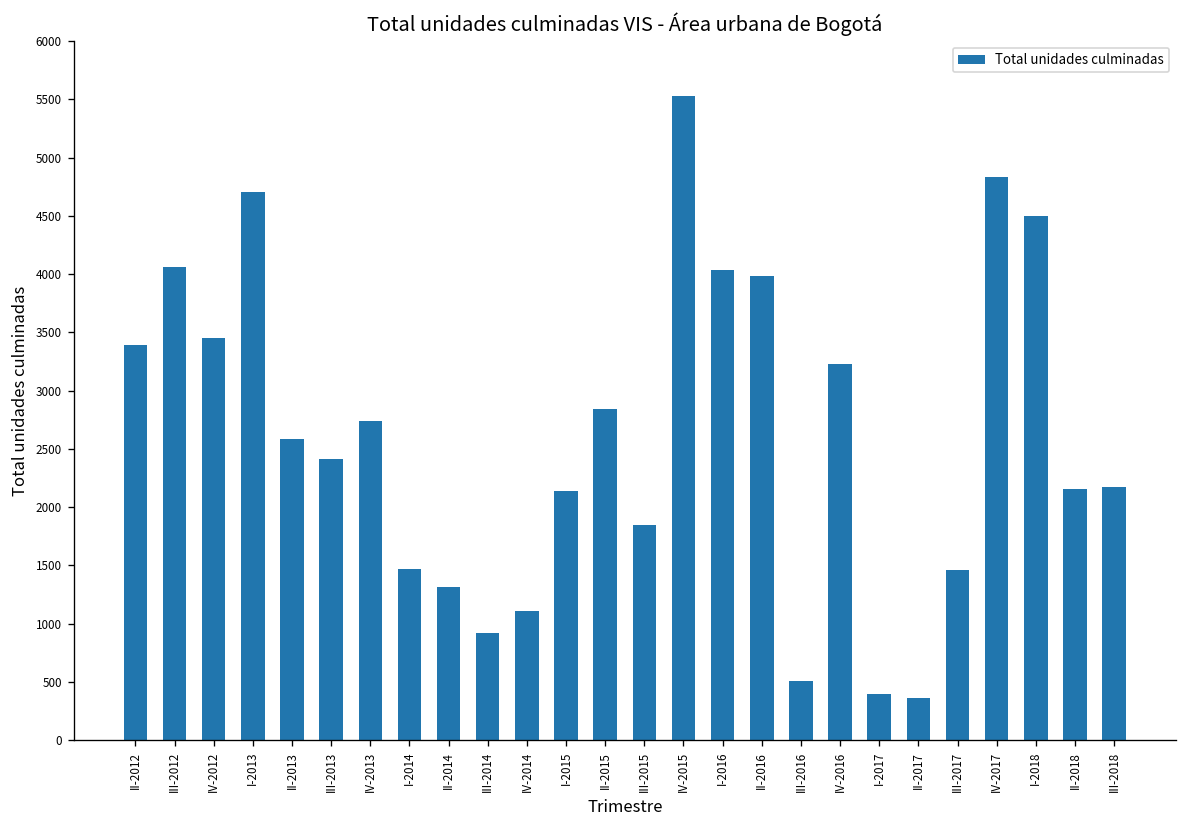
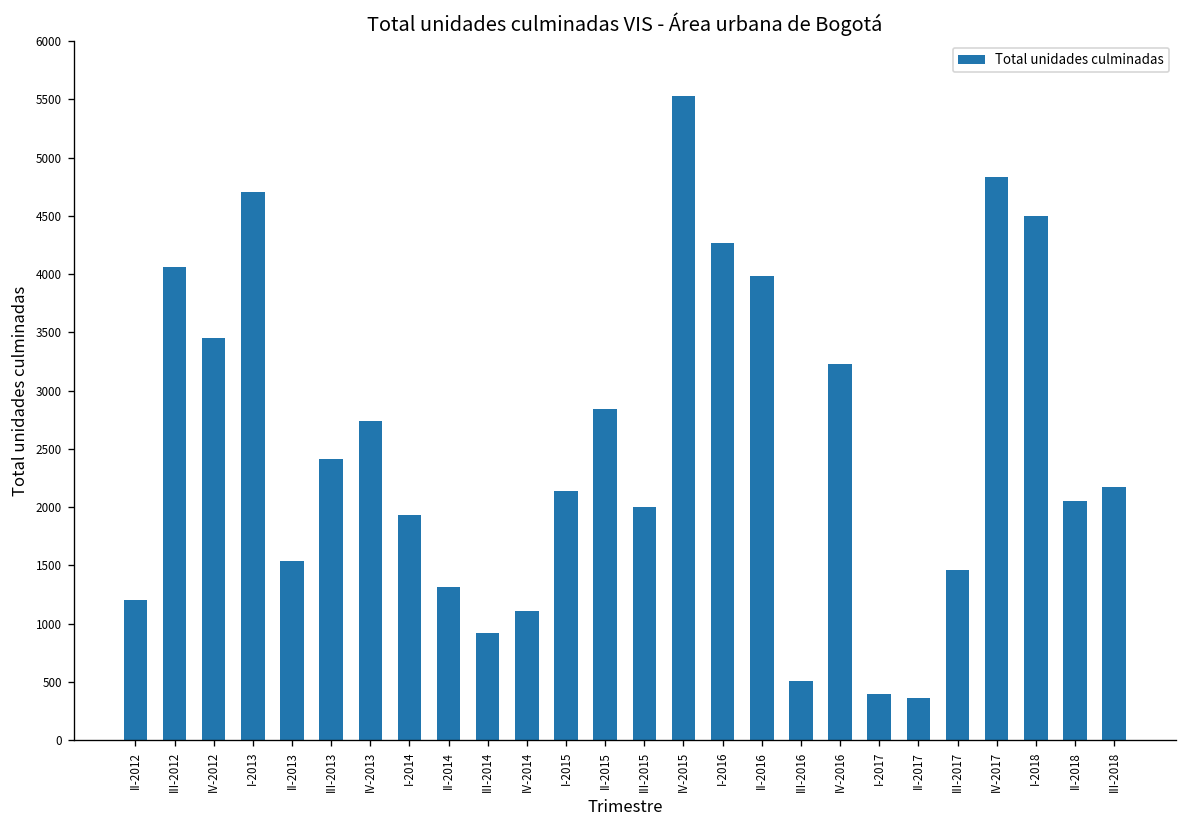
II-2012: 3400 -> 1200
II-2013: 2600 -> 1500
I-2014: 1500 -> 1900
III-2015: 1900 -> 2000
I-2016: 4000 -> 4300
II-2018: 2200 -> 2100
